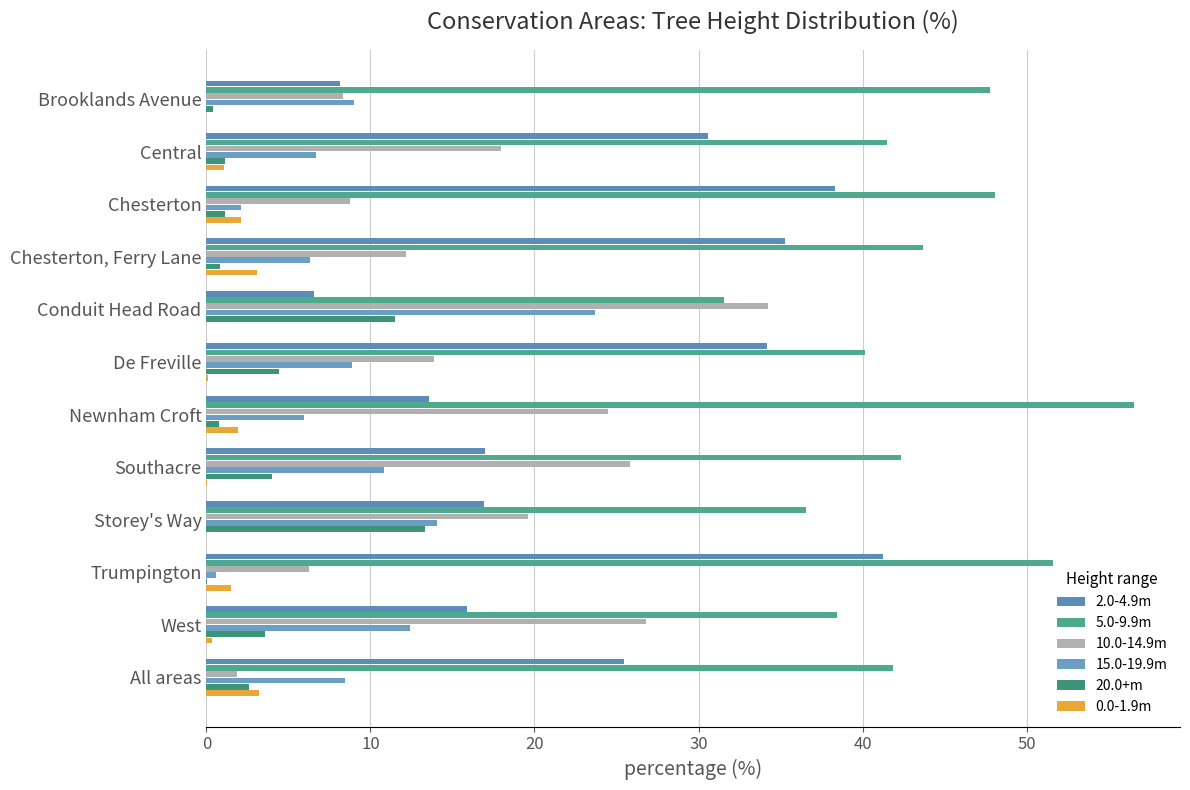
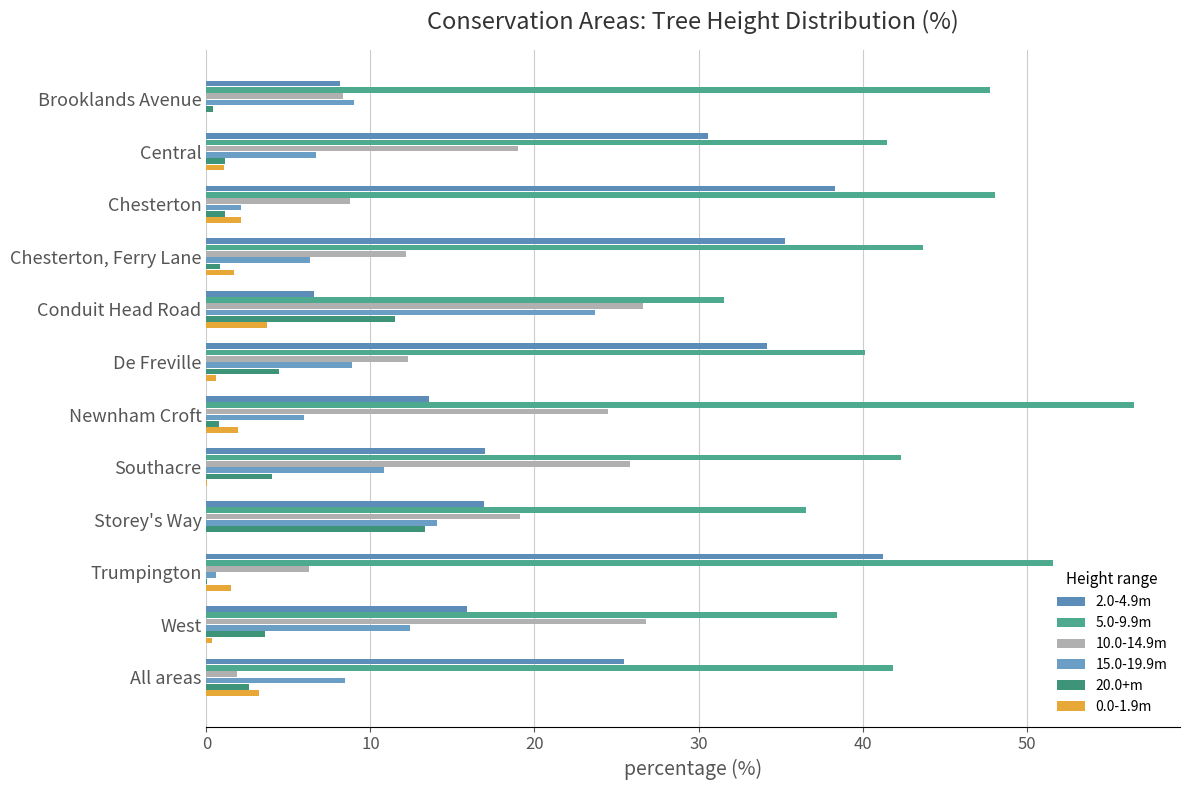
10.0-14.9m, Central: 18.0 -> 19.0
0.0-1.9m, Chesterton, Ferry Lane: 3.1 -> 1.7
10.0-14.9m, Conduit Head Road: 34.3 -> 26.6
0.0-1.9m, Conduit Head Road: 0.0 -> 3.7
10.0-14.9m, De Freville: 13.9 -> 12.3
0.0-1.9m, De Freville: 0.1 -> 0.6
10.0-14.9m, Storey's Way: 19.6 -> 19.1
